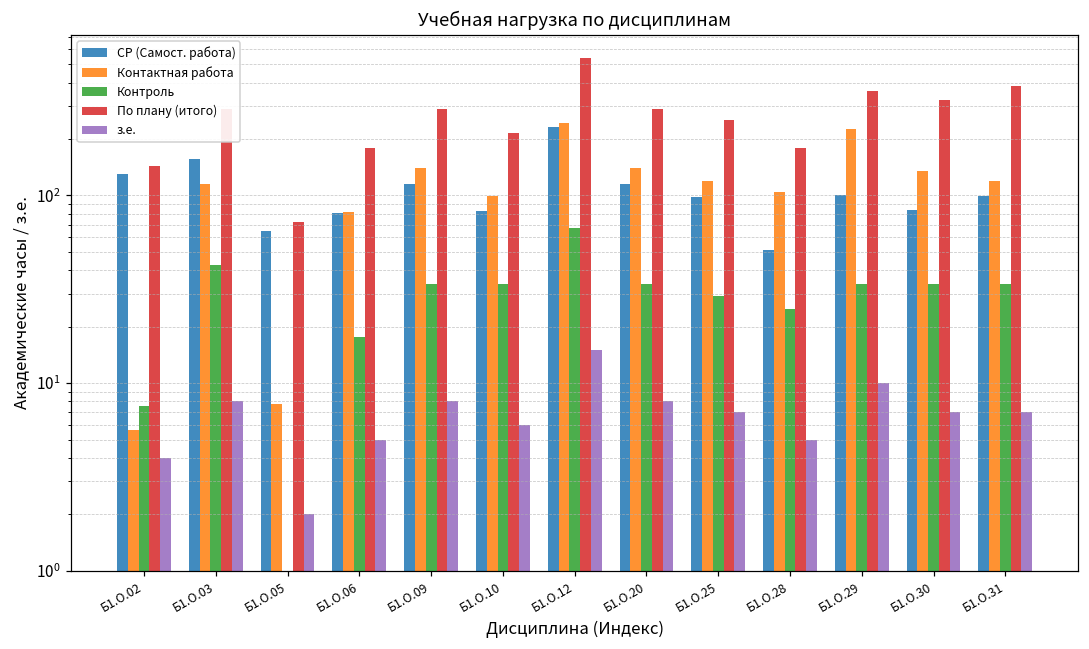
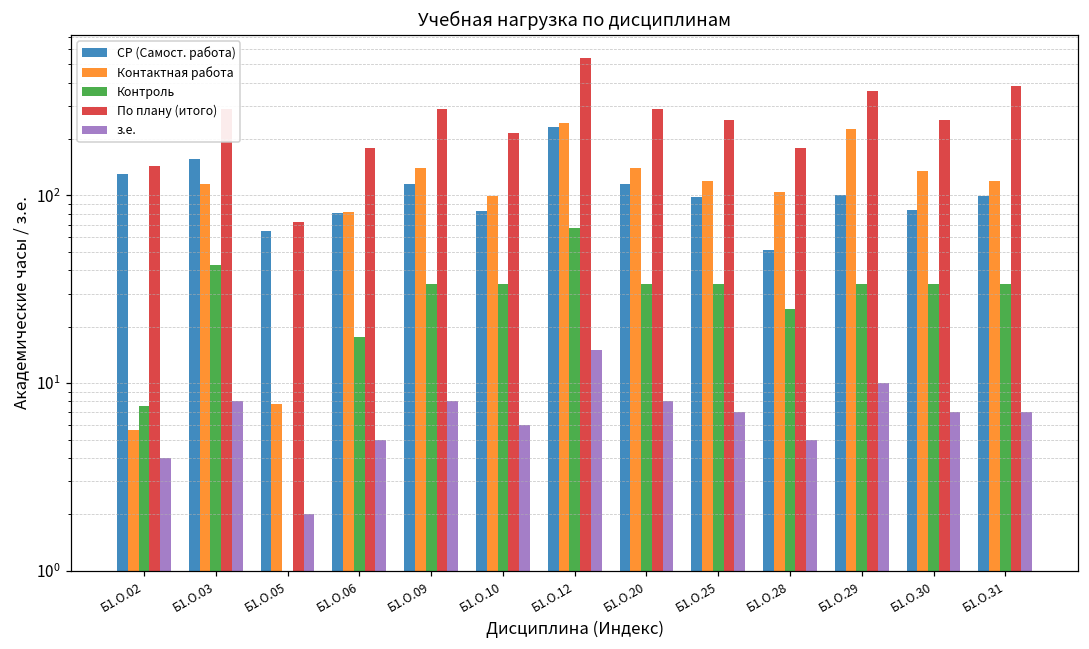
Контроль, Б1.О.25: 29 -> 34
По плану (итого), Б1.О.30: 320 -> 250
